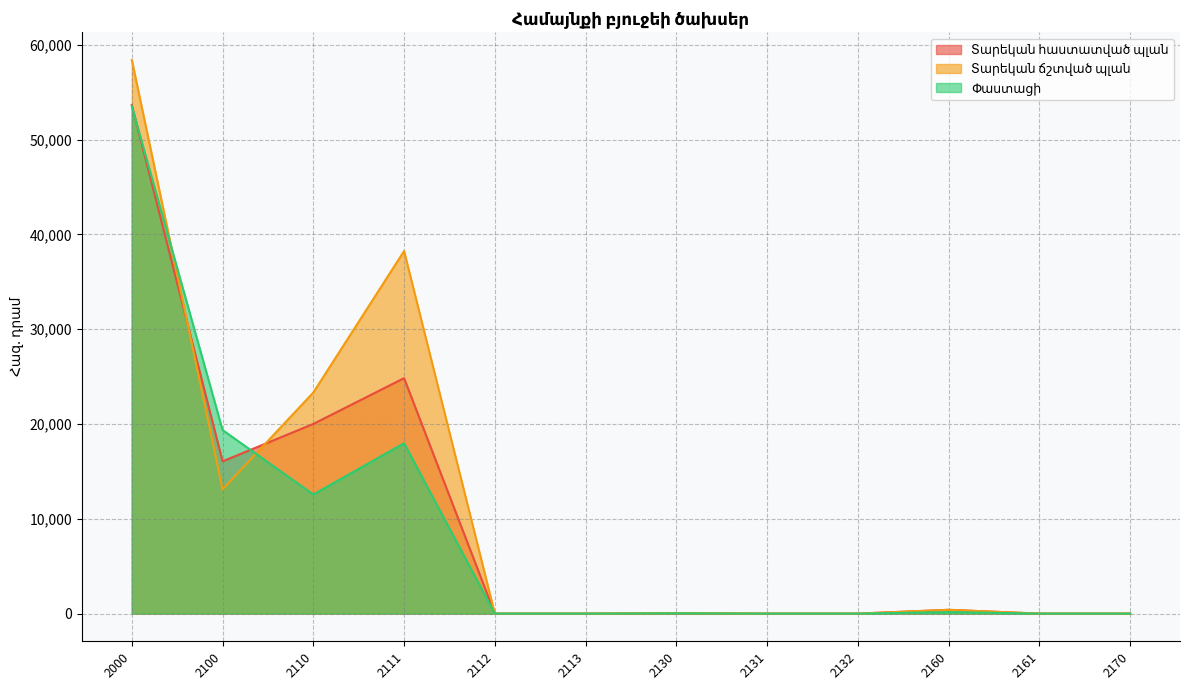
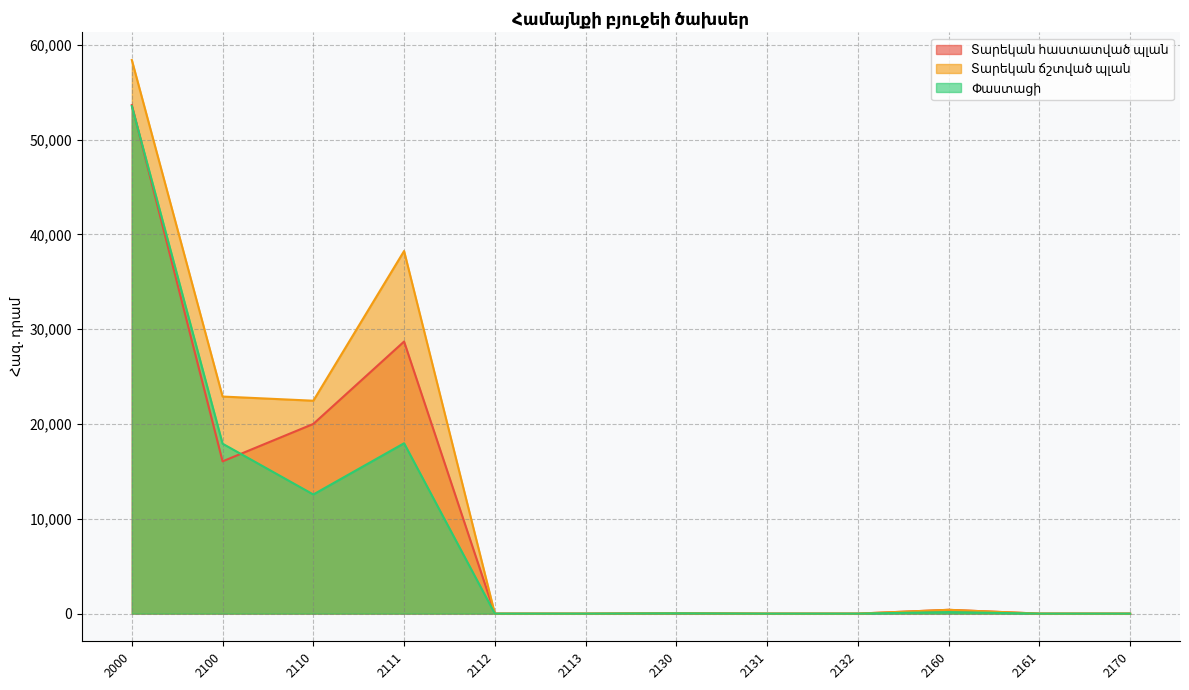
Տարեկան ճշտված պլան, 2100: 13,000 -> 23,000
Փաստացի, 2100: 19,000 -> 18,000
Տարեկան ճշտված պլան, 2110: 23,000 -> 22,000
Տարեկան հաստատված պլան, 2111: 25,000 -> 29,000
